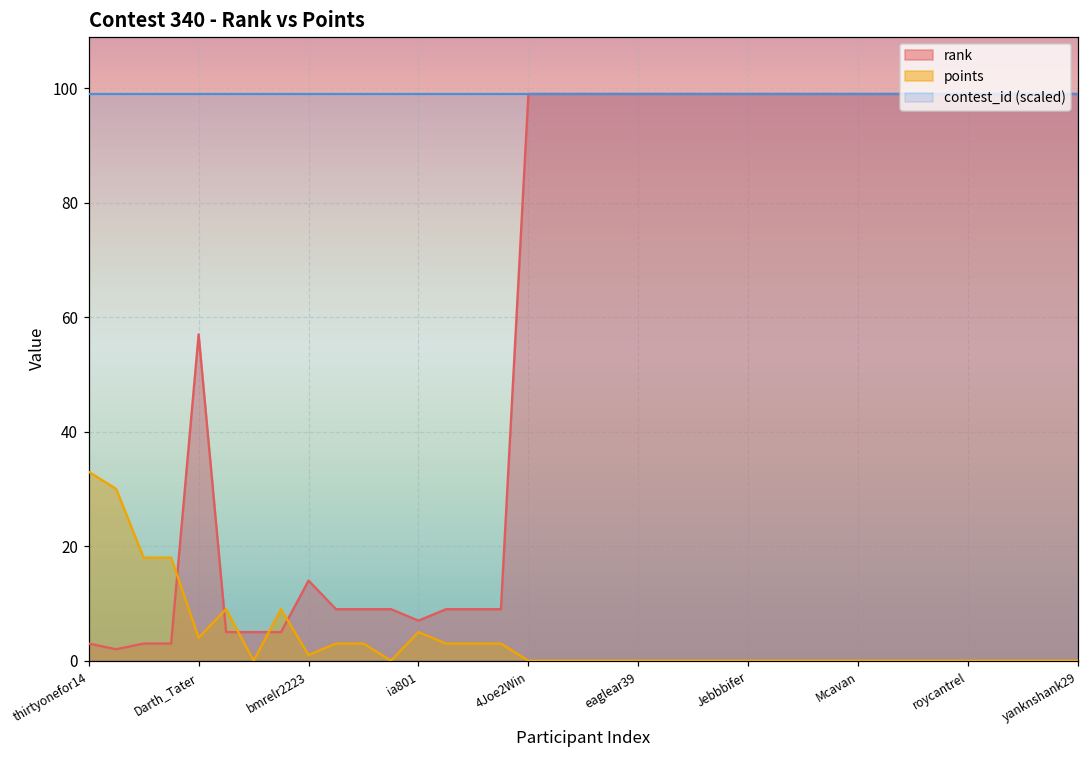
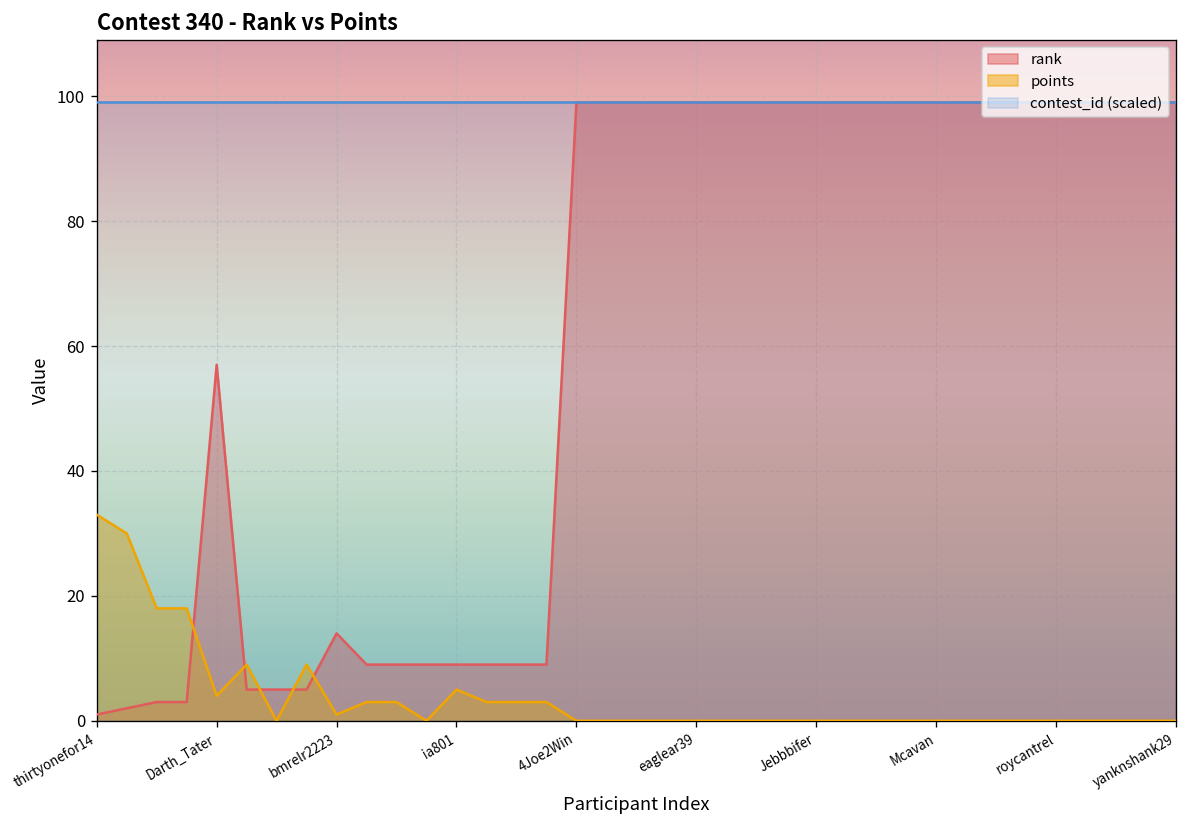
rank, thirtyonefor14: 3 -> 1
rank, ia801: 7 -> 9
